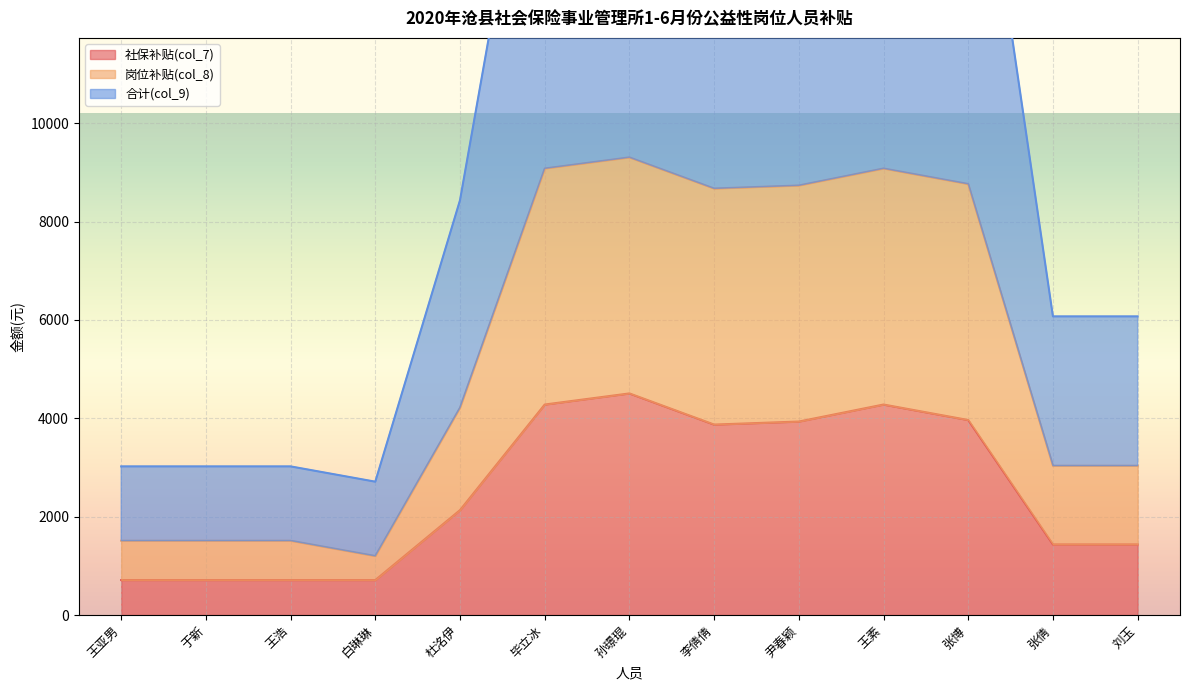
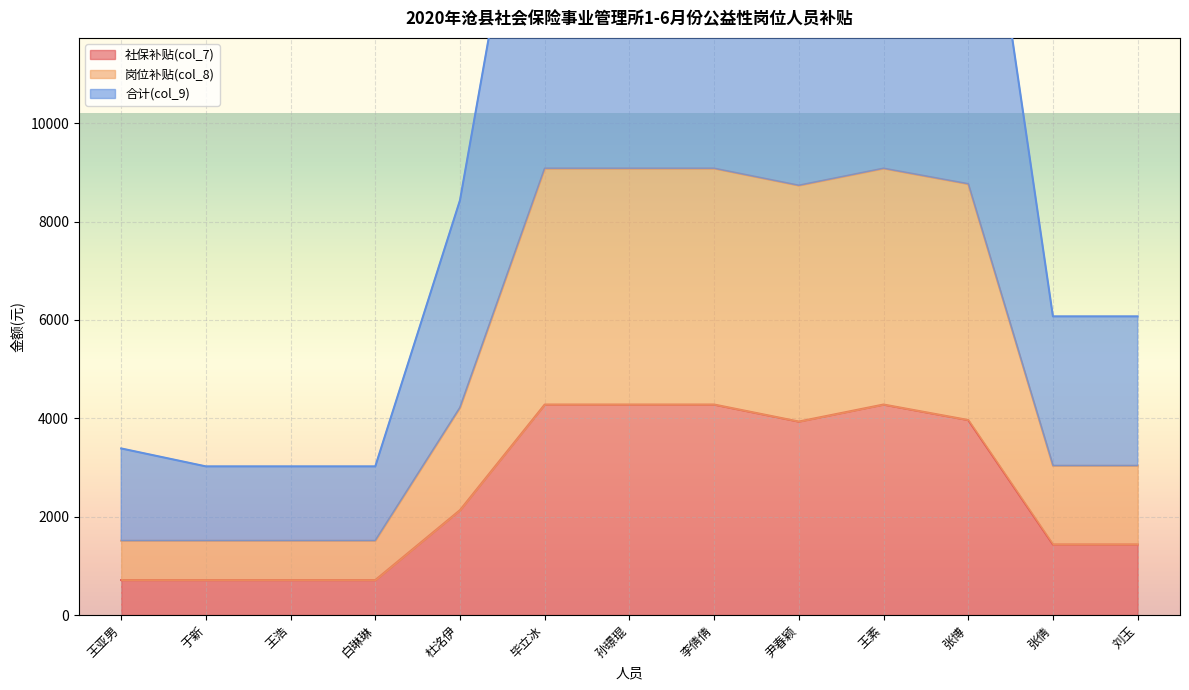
合计(col_9), 王亚男: 1500 -> 1900
岗位补贴(col_8), 白琳琳: 500 -> 800
社保补贴(col_7), 孙璟琨: 4500 -> 4300
社保补贴(col_7), 李倩倩: 3900 -> 4300
